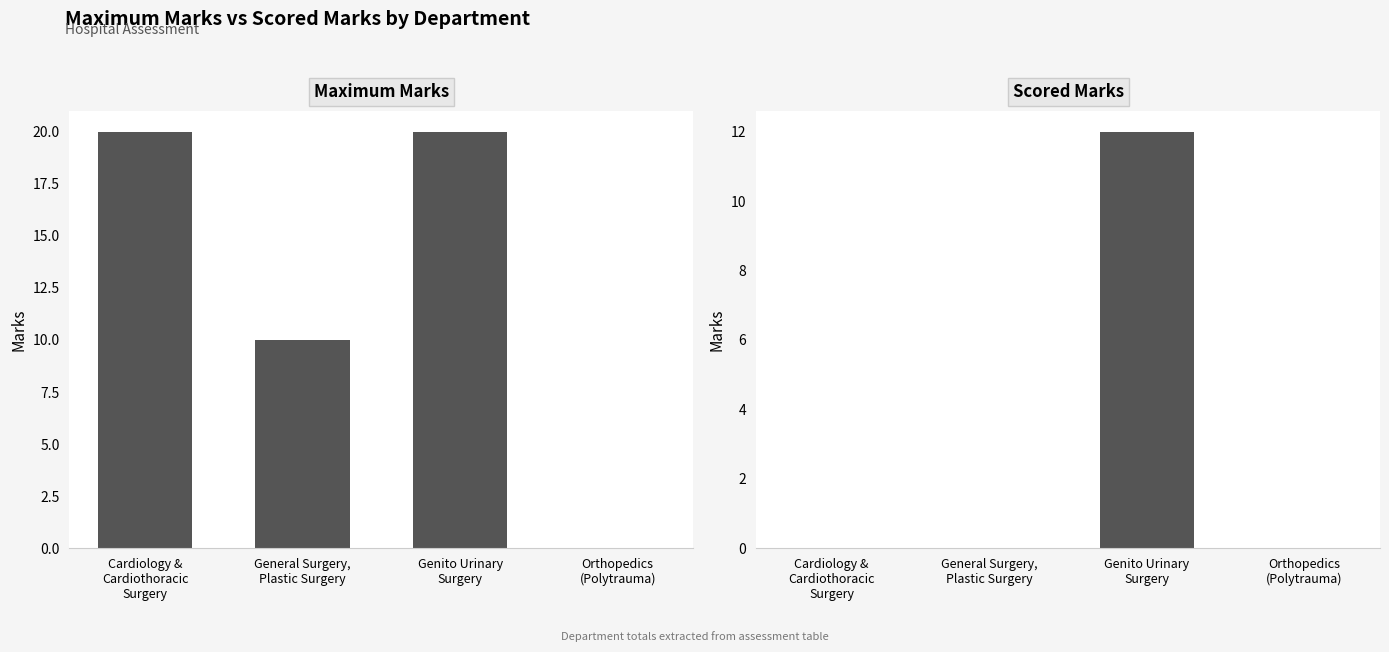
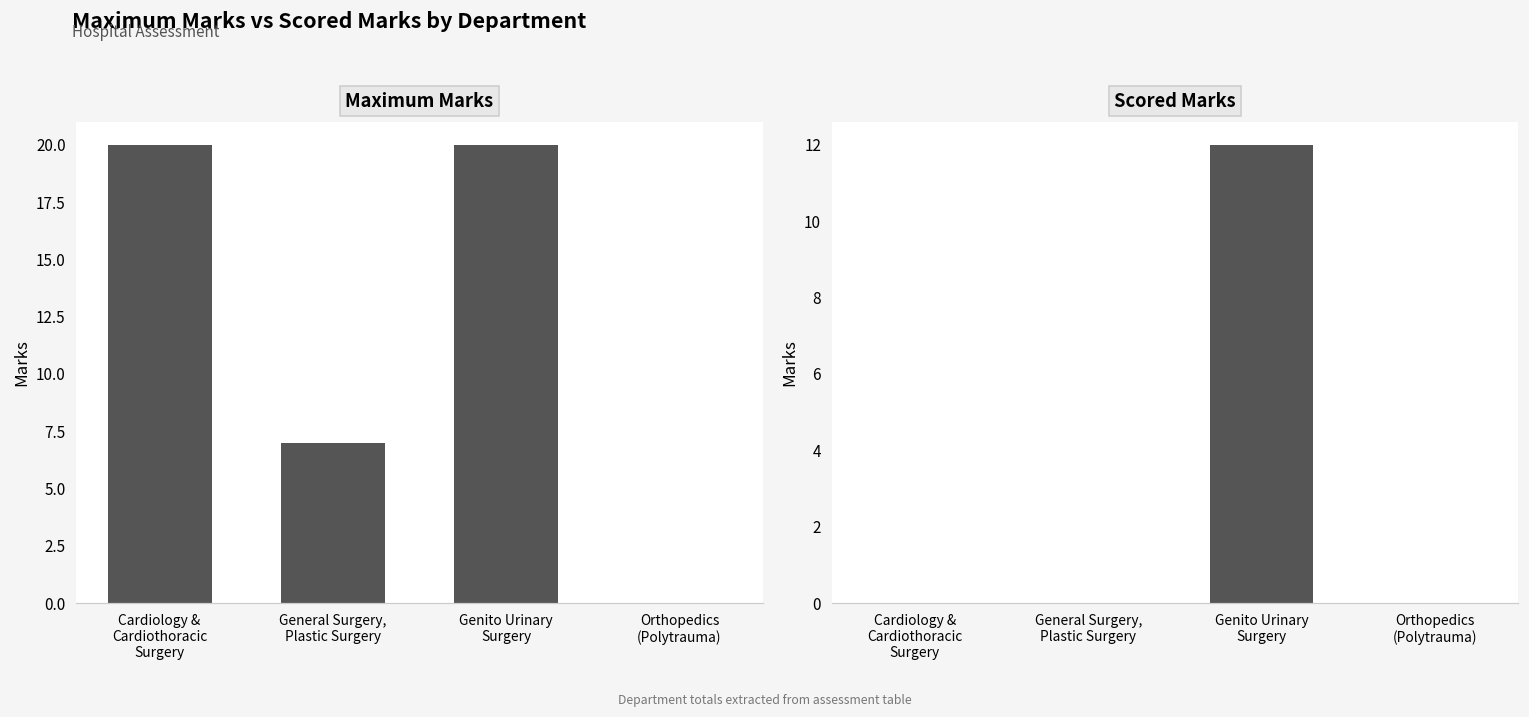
Maximum Marks, General Surgery, Plastic Surgery: 10 -> 7
